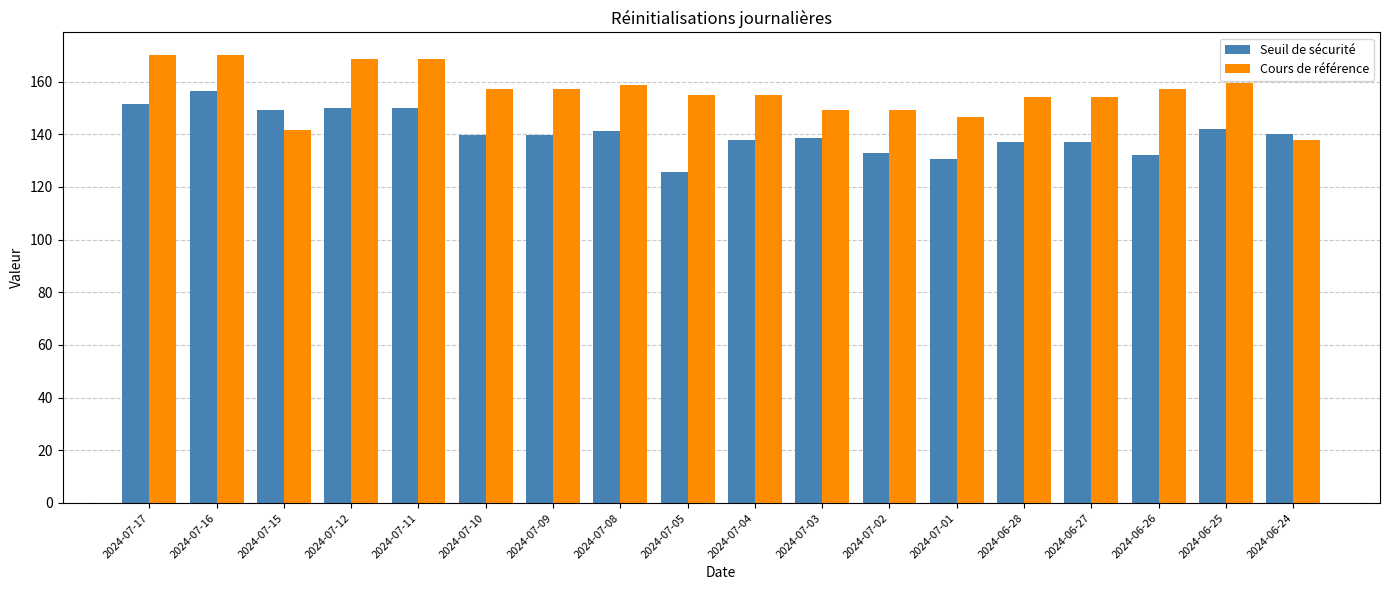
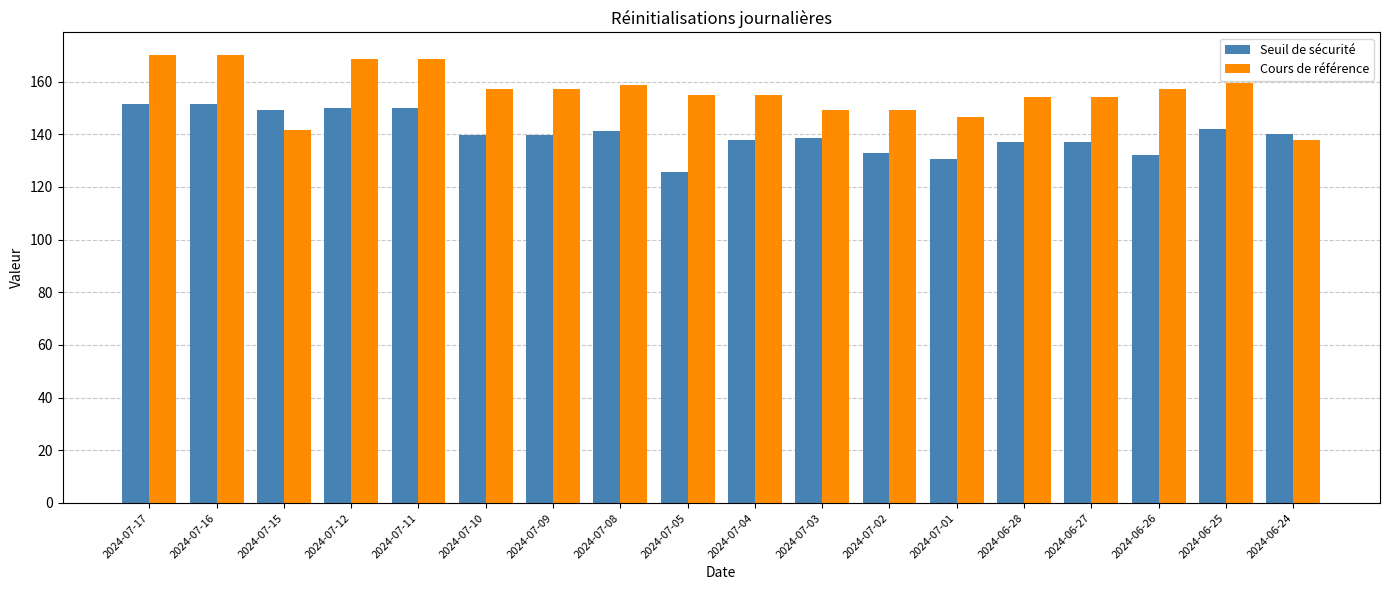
Seuil de sécurité, 2024-07-16: 156 -> 151
